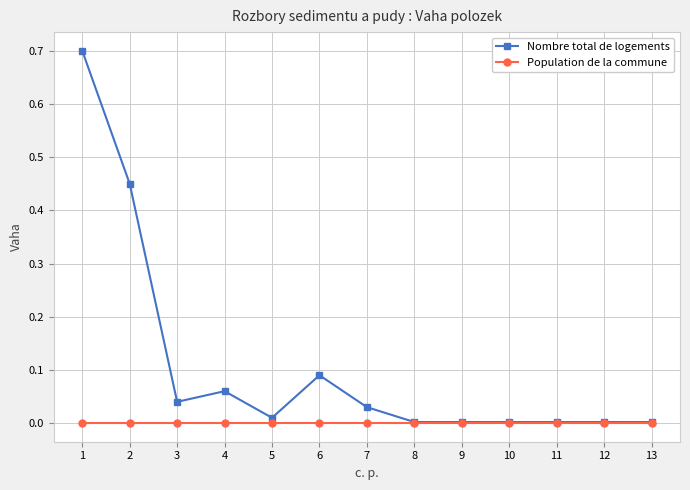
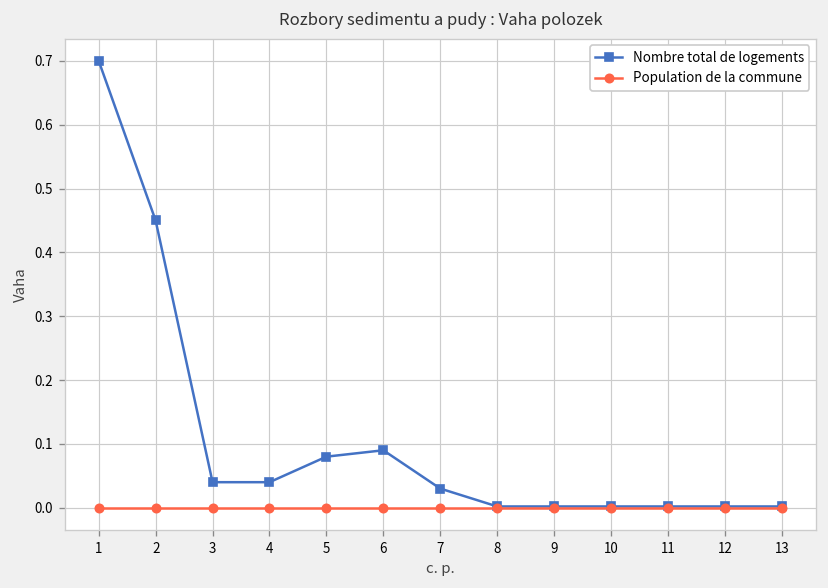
Nombre total de logements, 4: 0.06 -> 0.04
Nombre total de logements, 5: 0.01 -> 0.08
